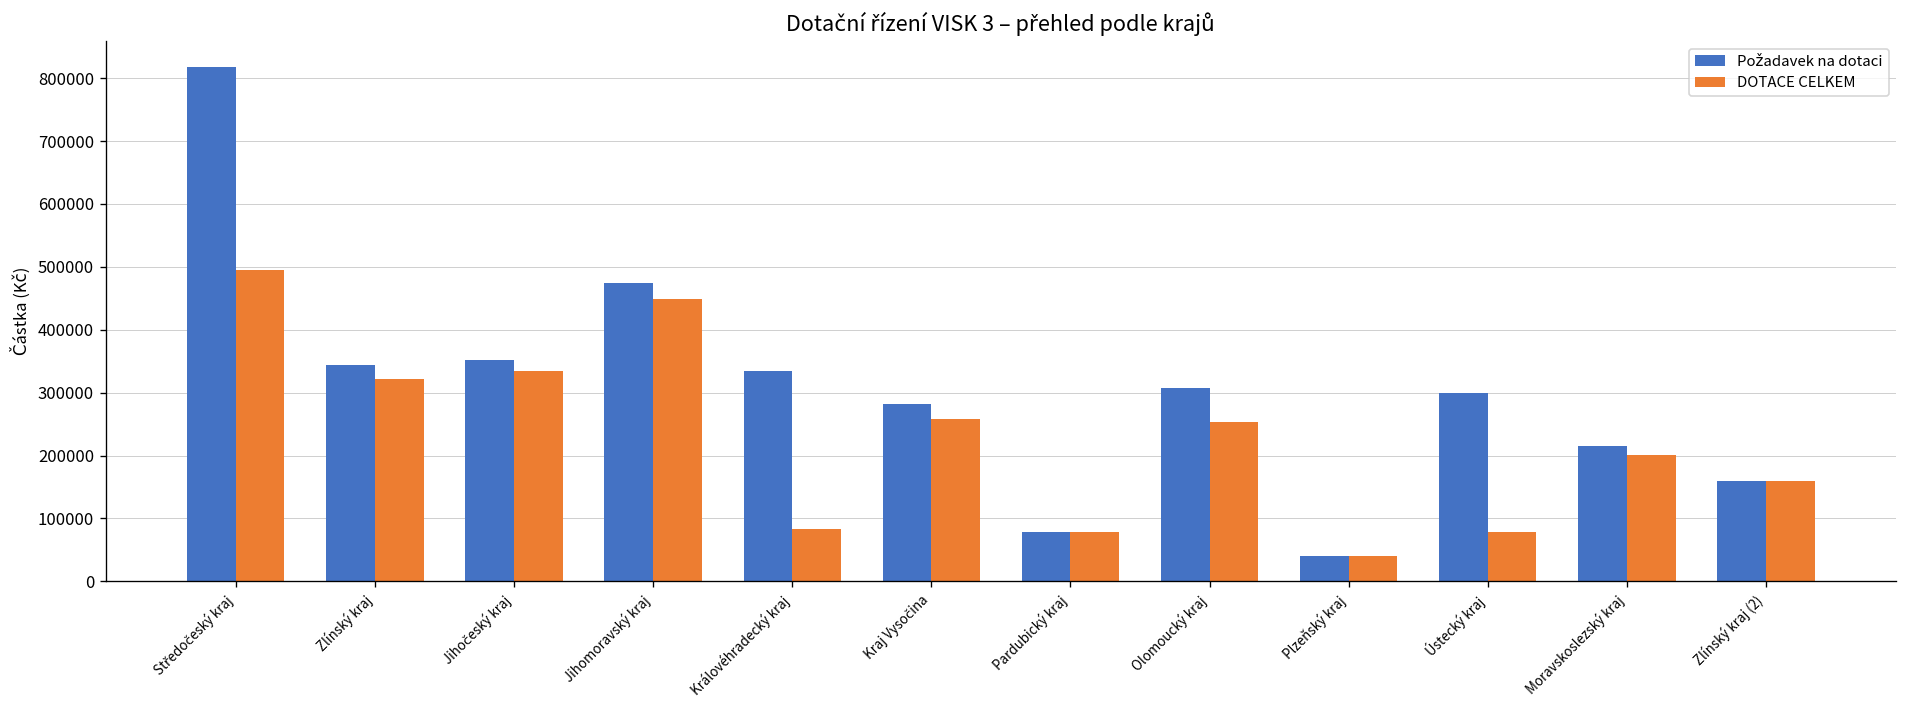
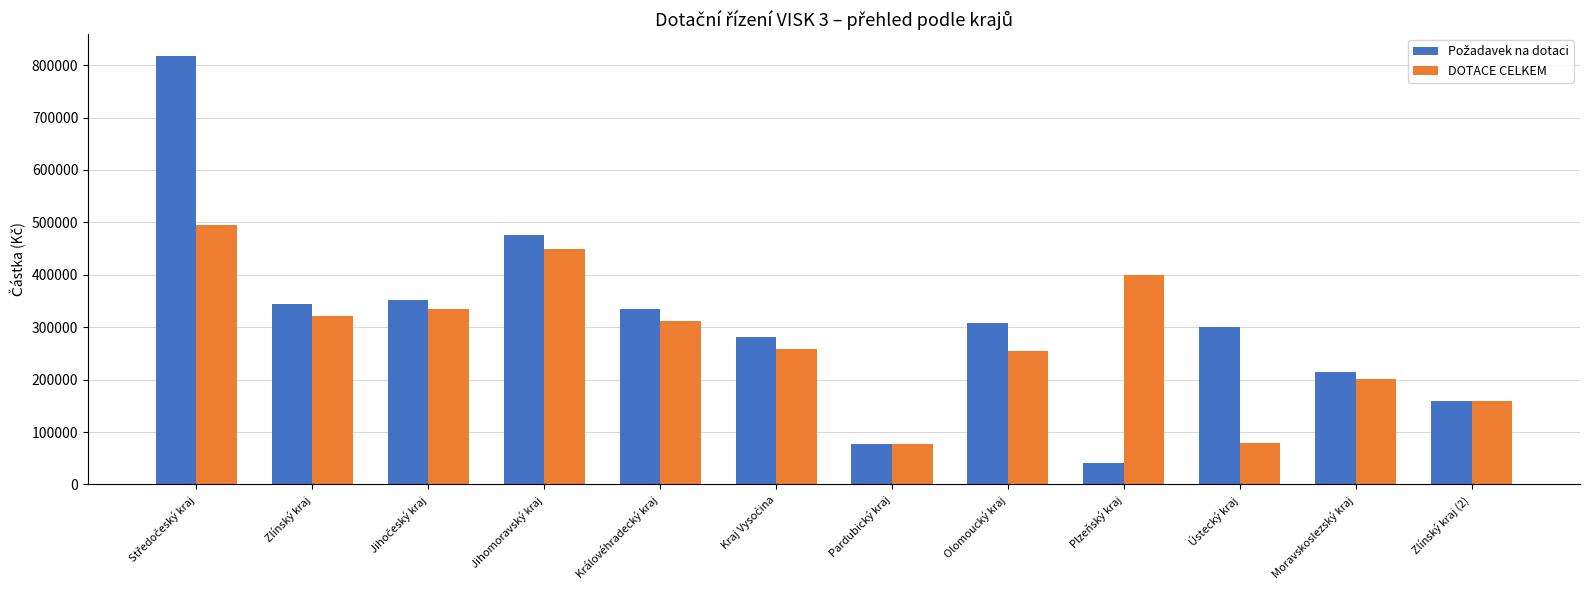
DOTACE CELKEM, Královéhradecký kraj: 80000 -> 310000
DOTACE CELKEM, Plzeňský kraj: 40000 -> 400000
